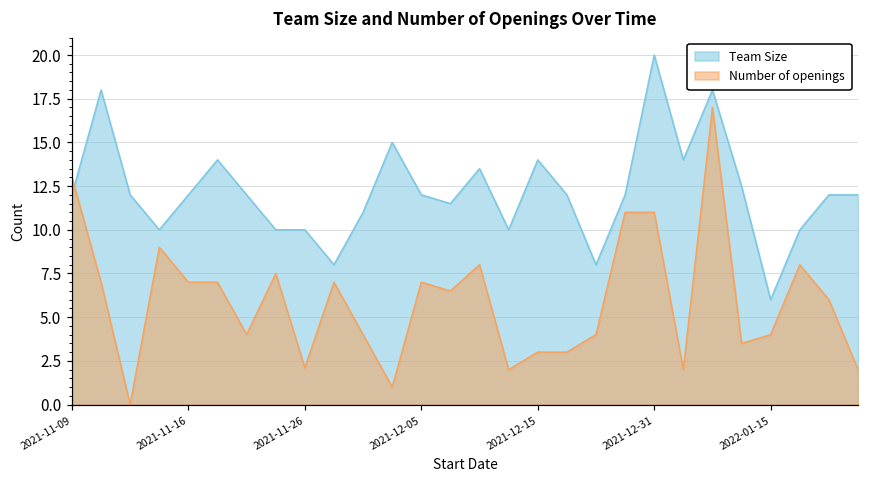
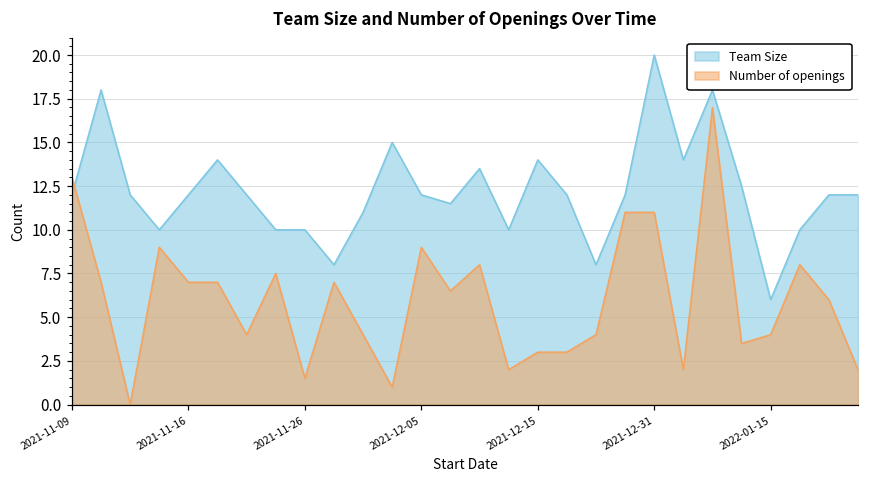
Number of openings, 2021-11-26: 2.1 -> 1.5
Number of openings, 2021-12-05: 7 -> 9
